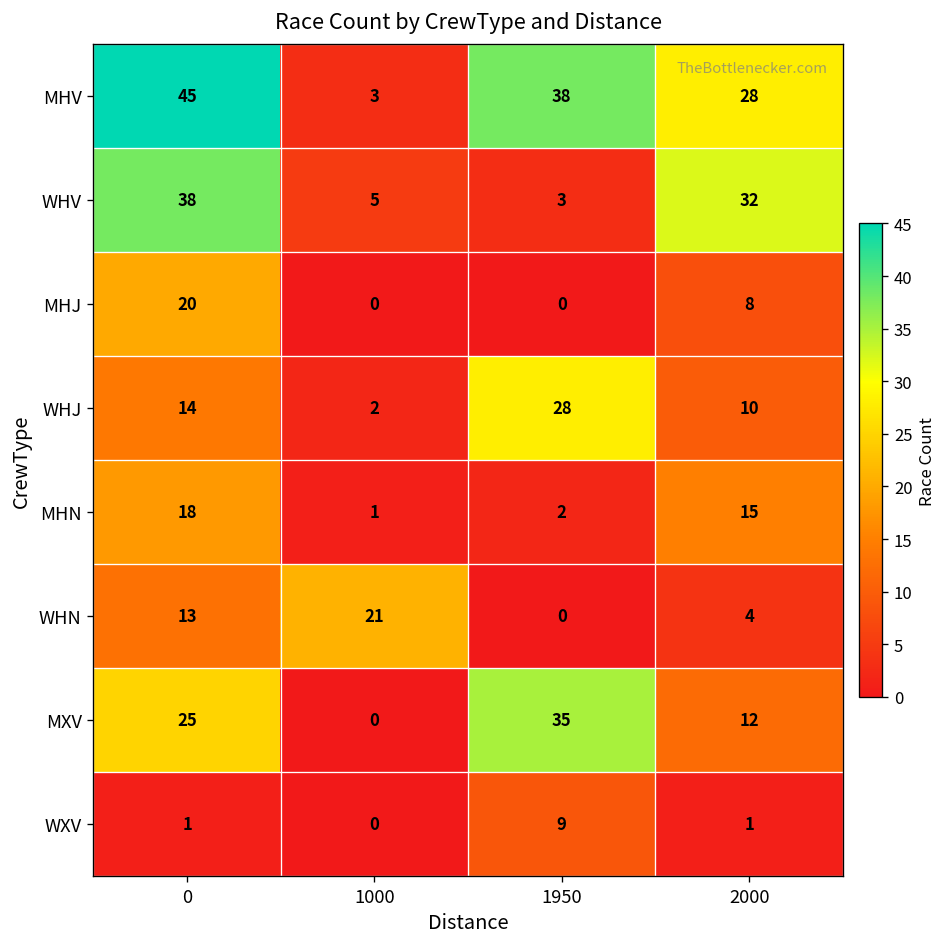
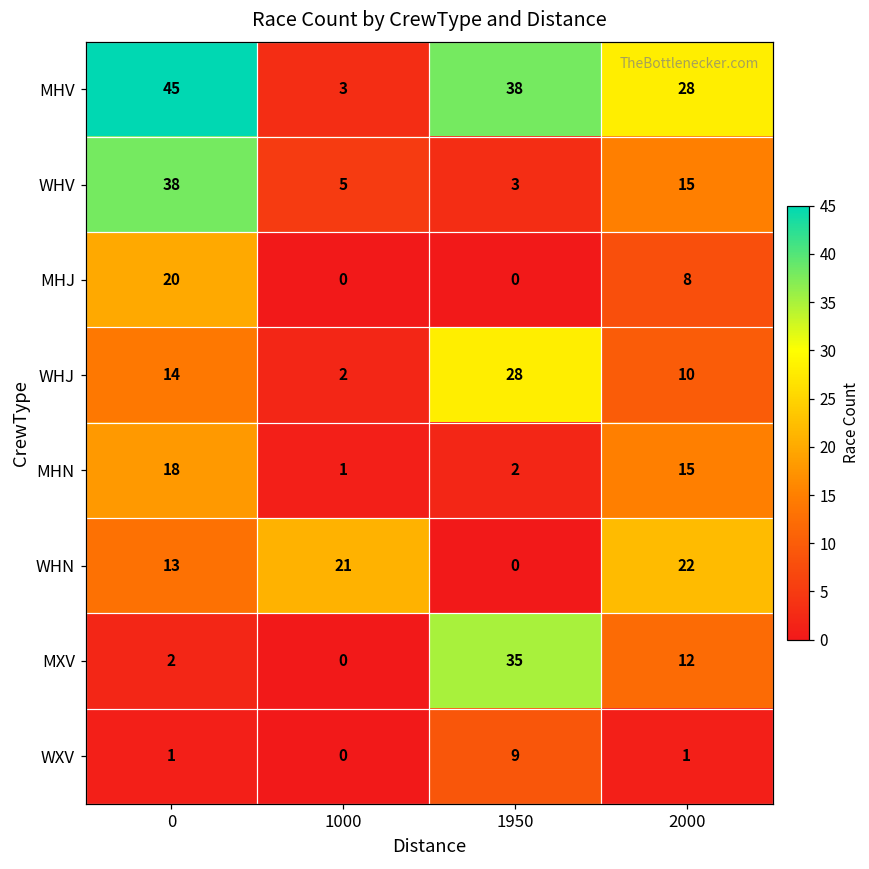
WHV, 2000: 32 -> 15
WHN, 2000: 4 -> 22
MXV, 0: 25 -> 2
